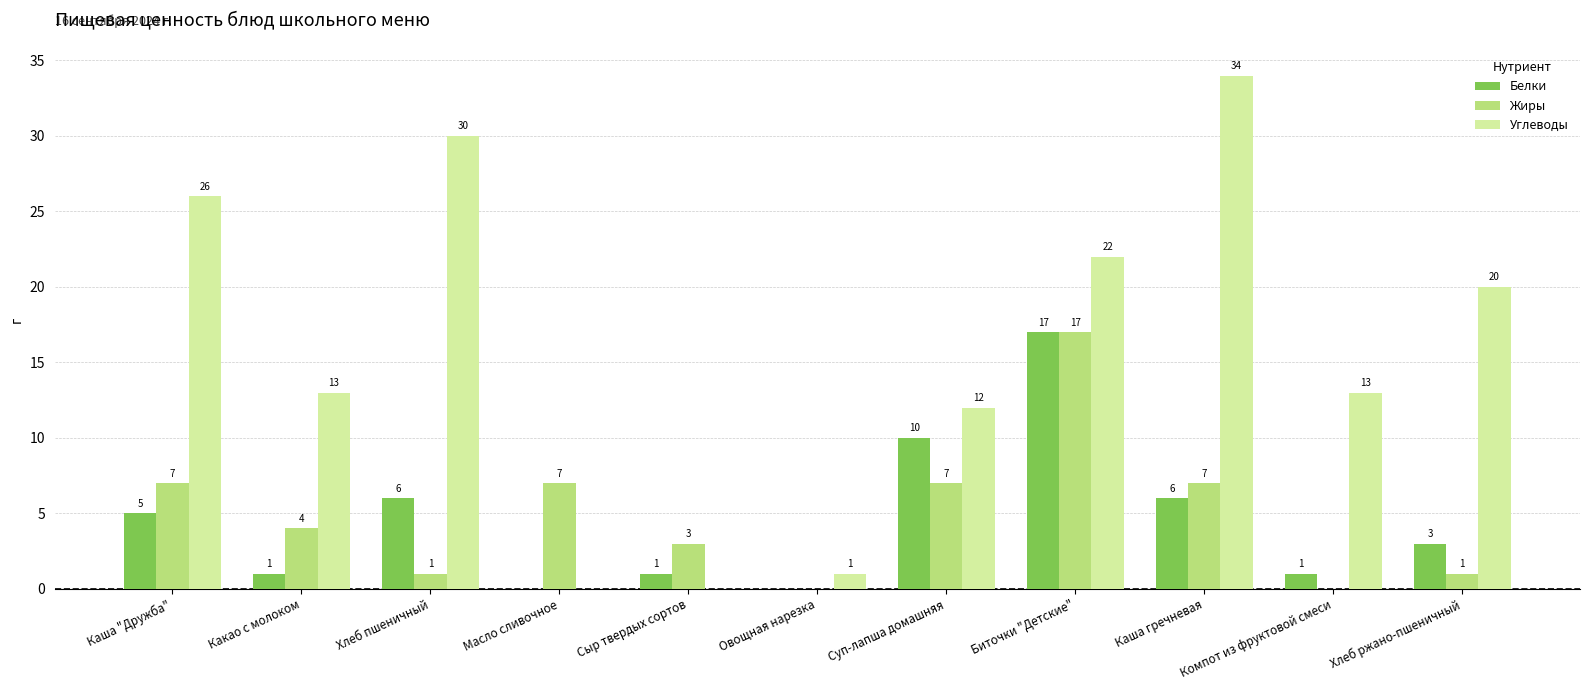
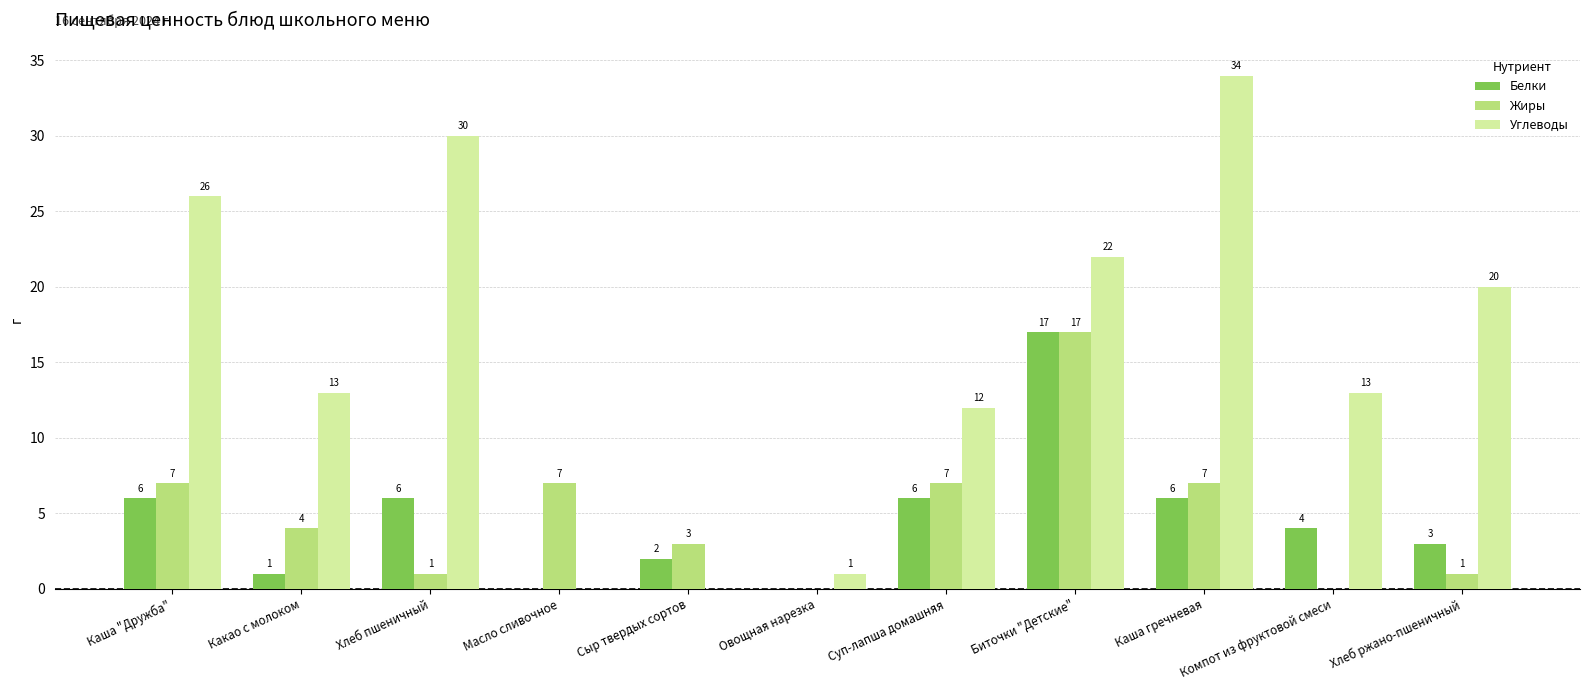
Белки, Каша "Дружба": 5 -> 6
Белки, Сыр твердых сортов: 1 -> 2
Белки, Суп-лапша домашняя: 10 -> 6
Белки, Компот из фруктовой смеси: 1 -> 4
